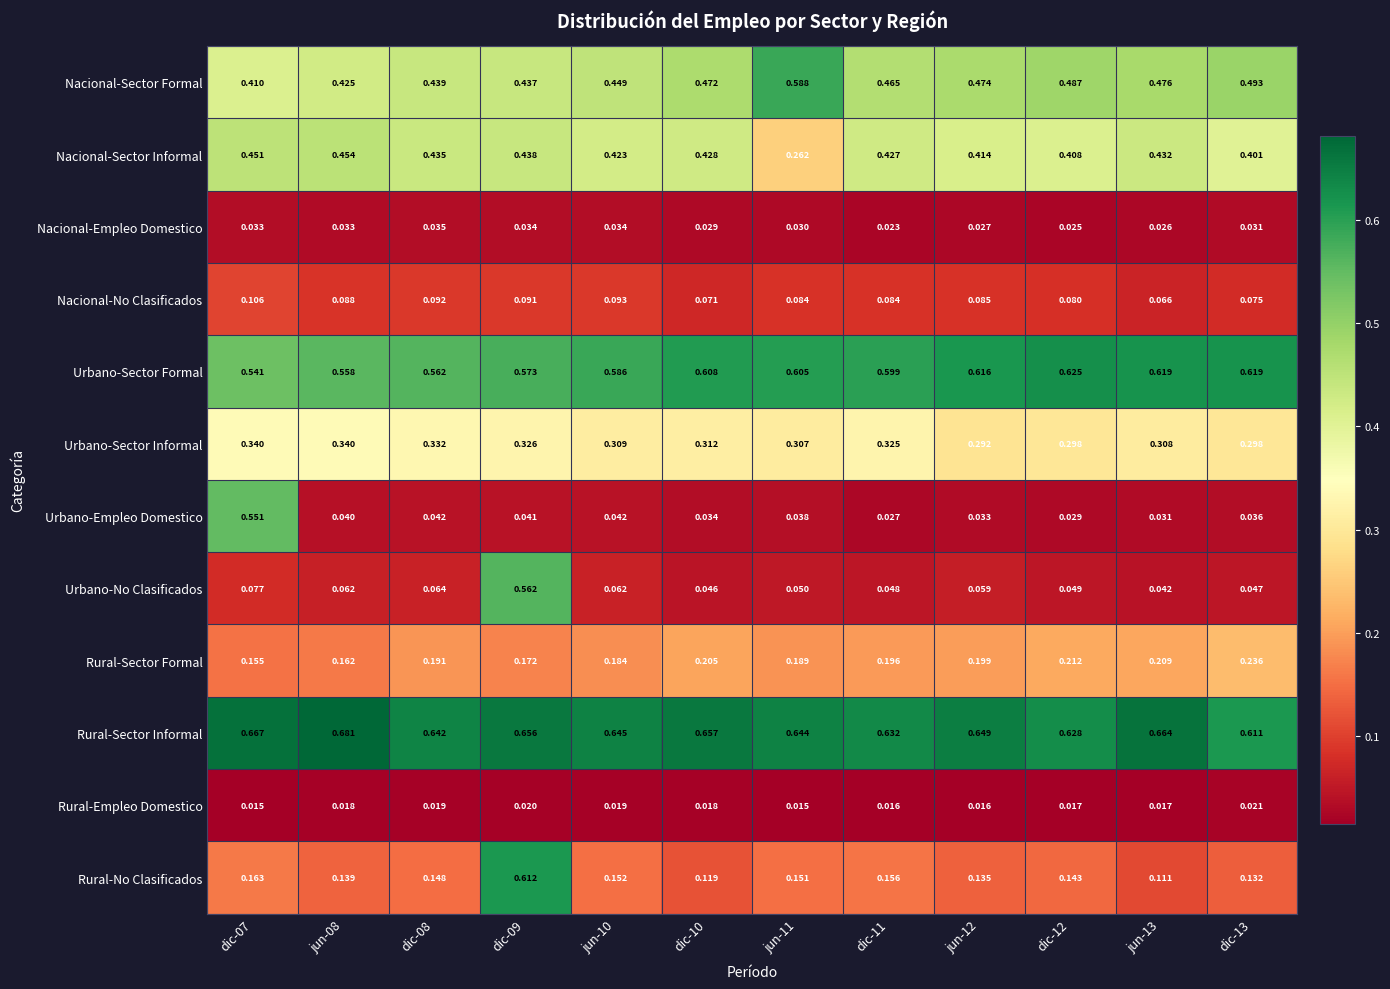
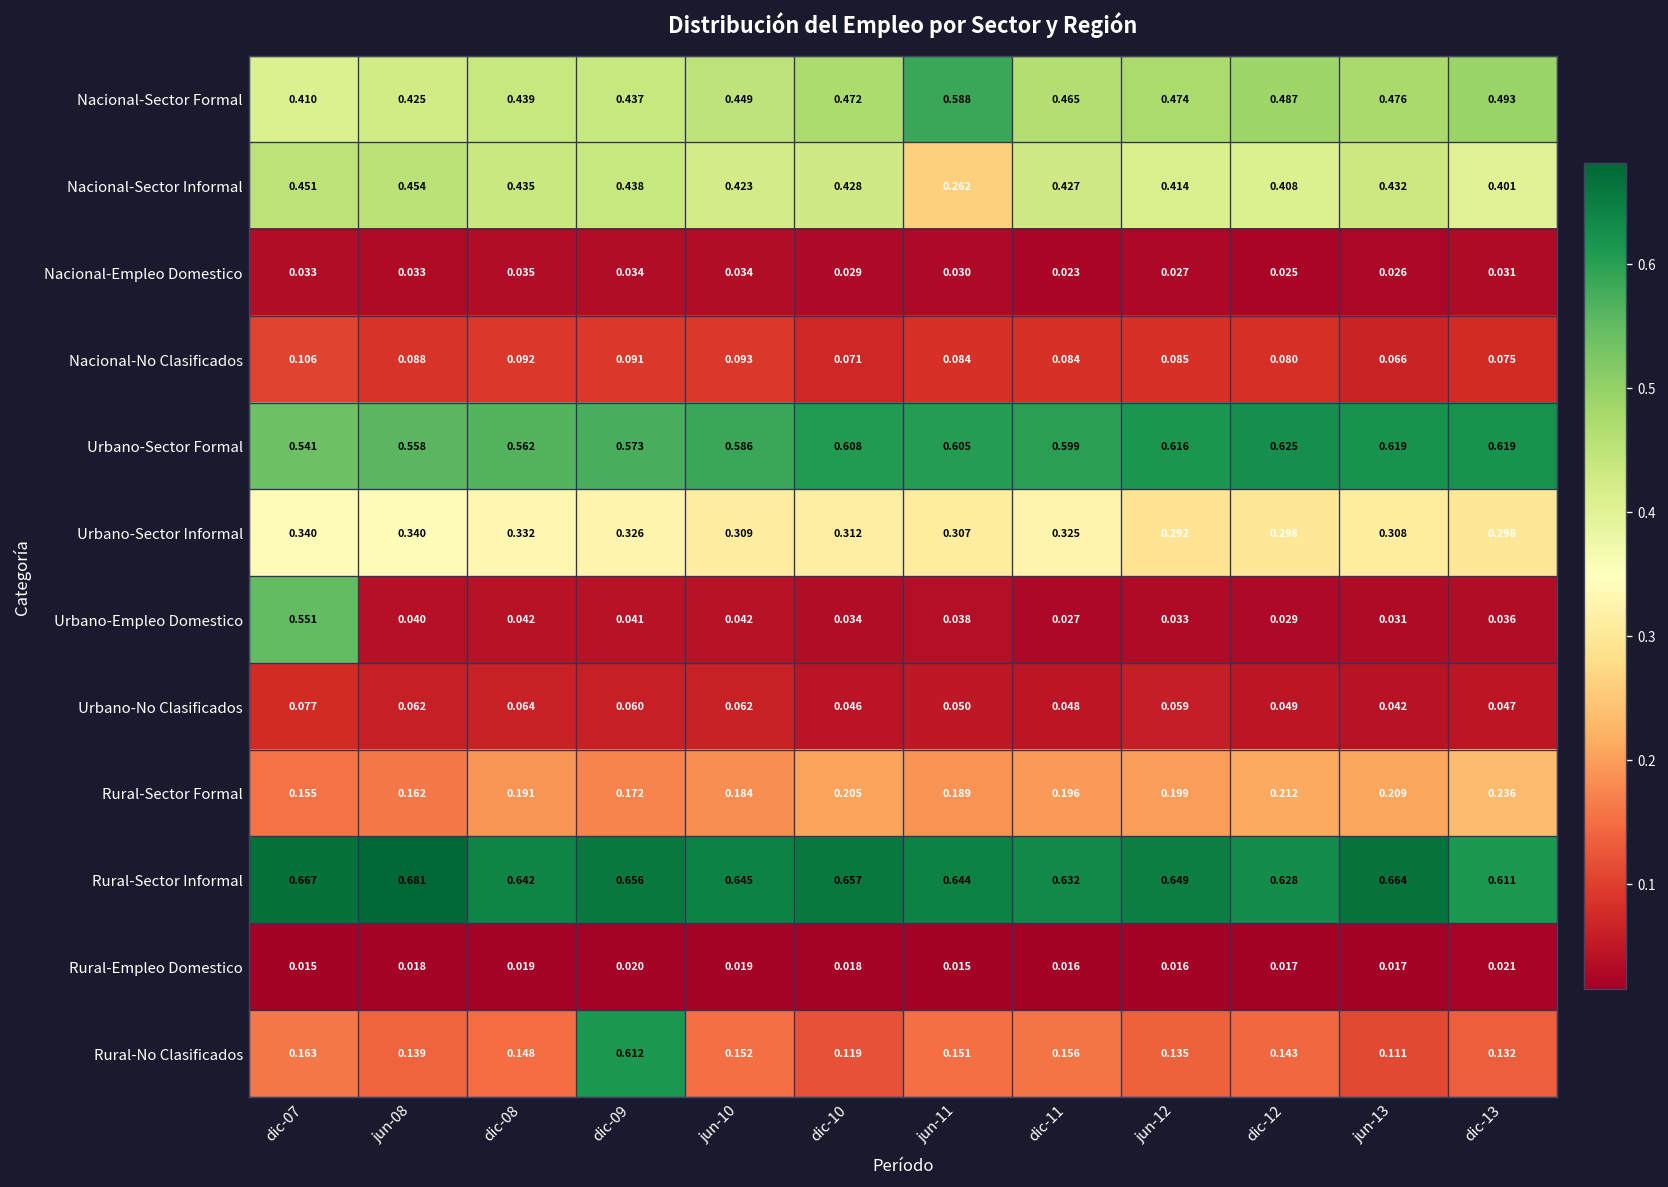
Urbano-No Clasificados, dic-09: 0.562 -> 0.060
